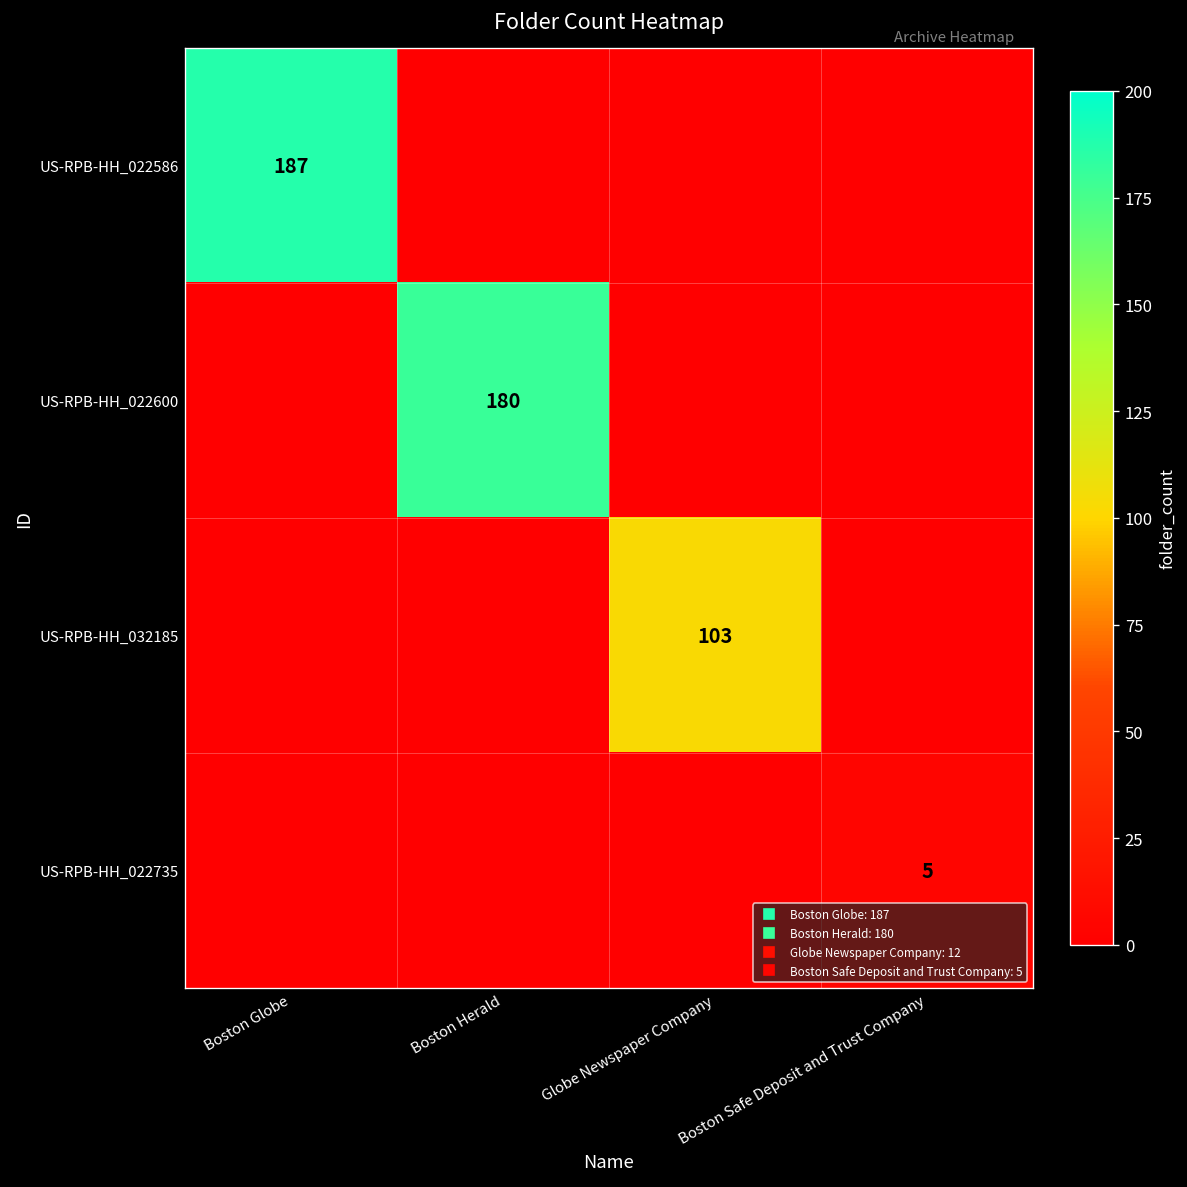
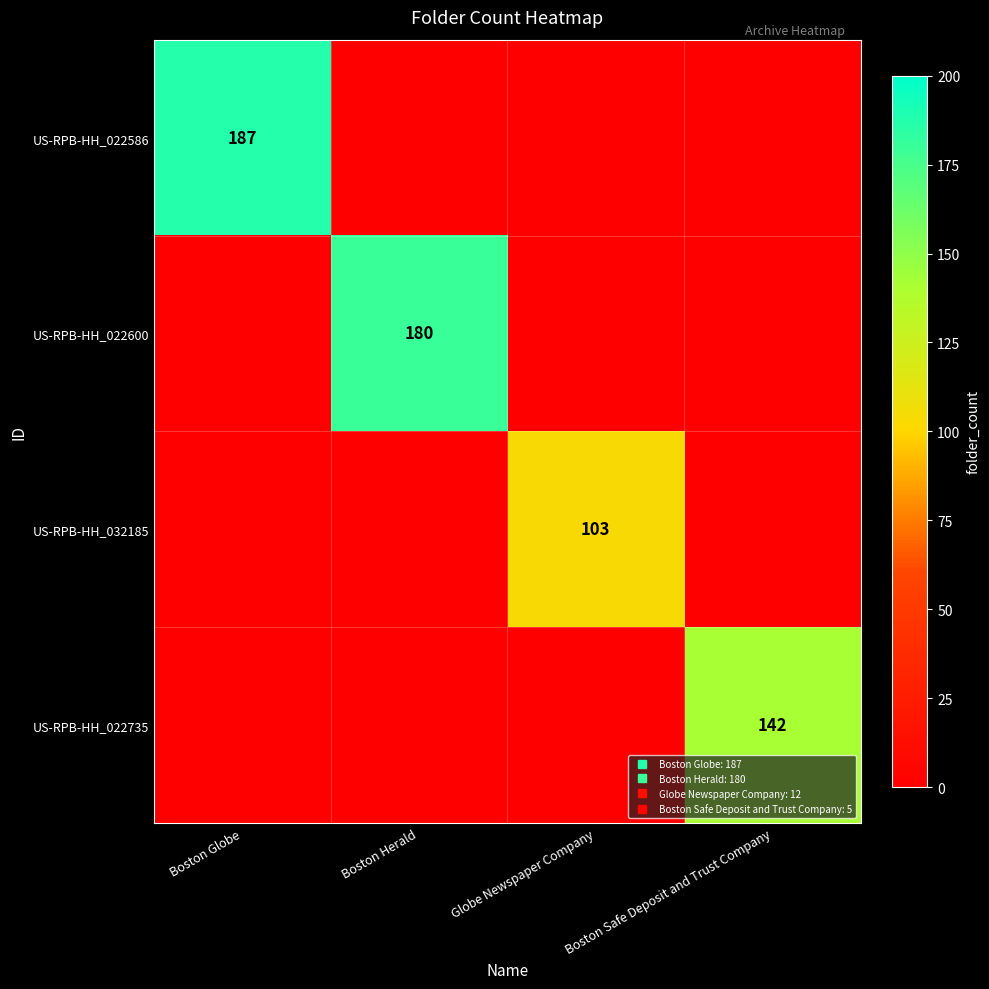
US-RPB-HH_022735, Boston Safe Deposit and Trust Company: 5 -> 142
